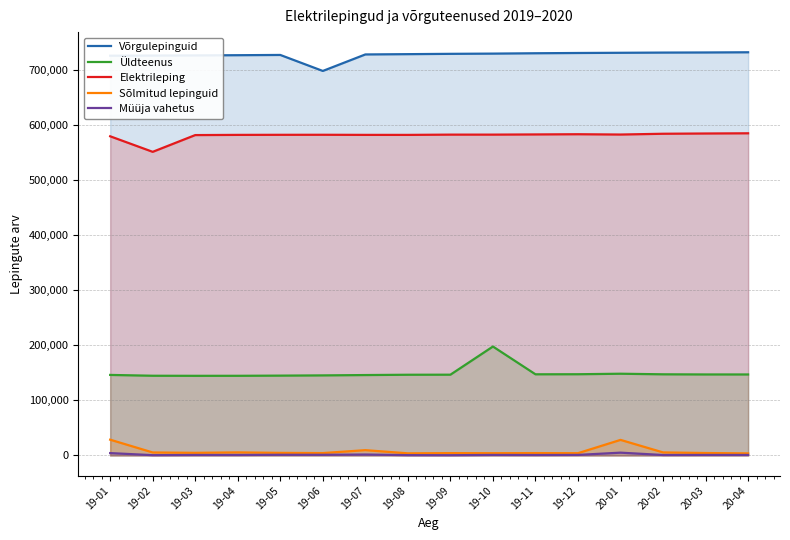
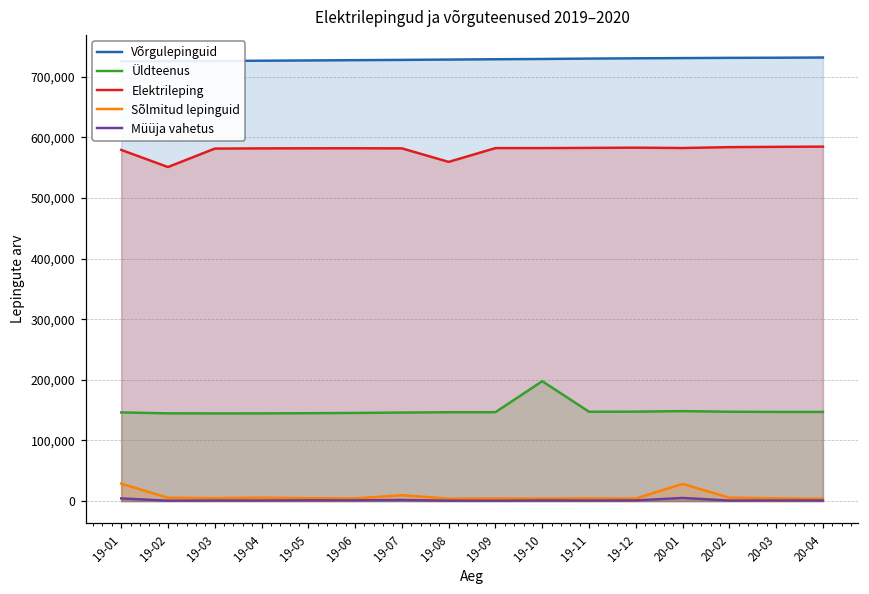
Võrgulepinguid, 19-06: 700,000 -> 730,000
Elektrileping, 19-08: 580,000 -> 560,000
